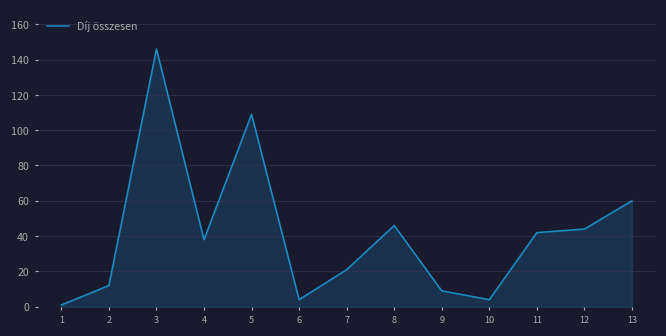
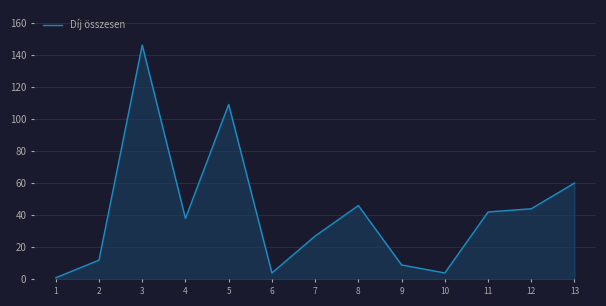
7: 21 -> 27
